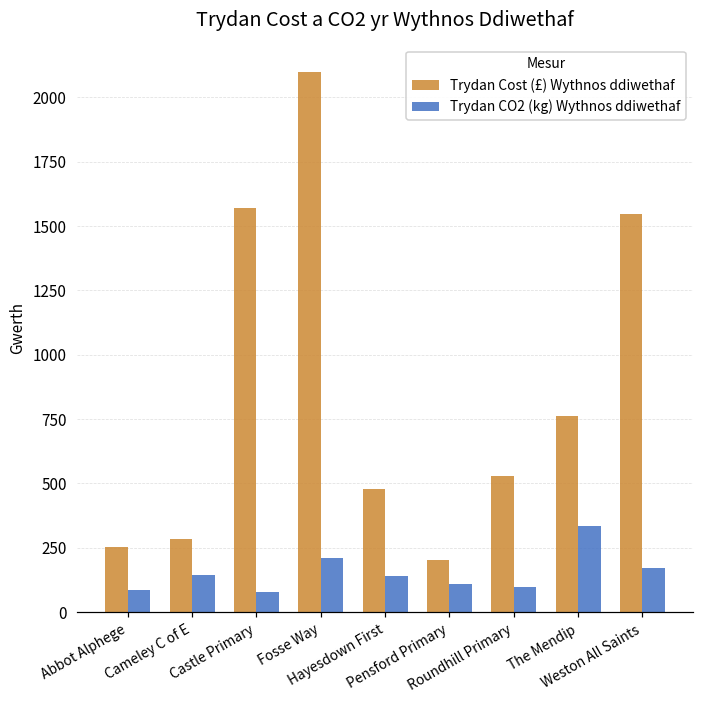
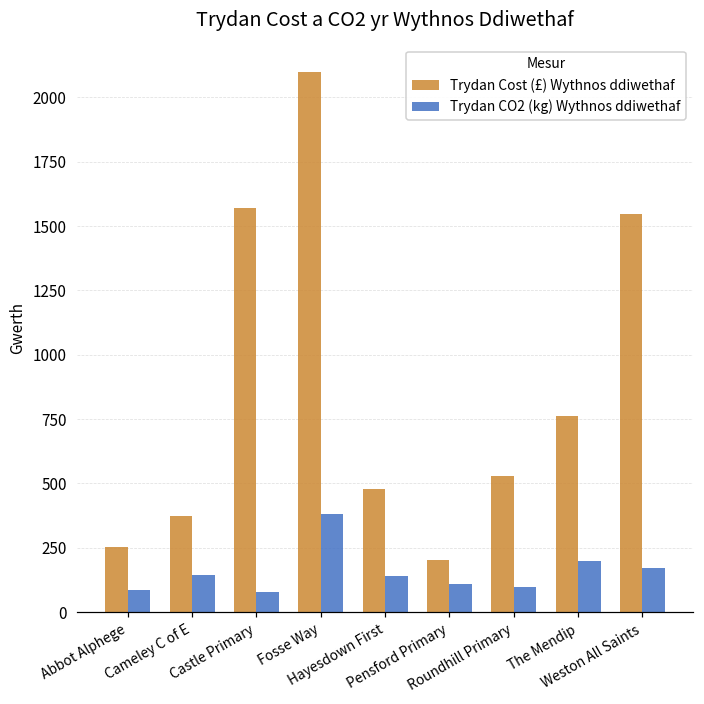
Trydan Cost (£) Wythnos ddiwethaf, Cameley C of E: 280 -> 370
Trydan CO2 (kg) Wythnos ddiwethaf, Fosse Way: 210 -> 380
Trydan CO2 (kg) Wythnos ddiwethaf, The Mendip: 340 -> 200
